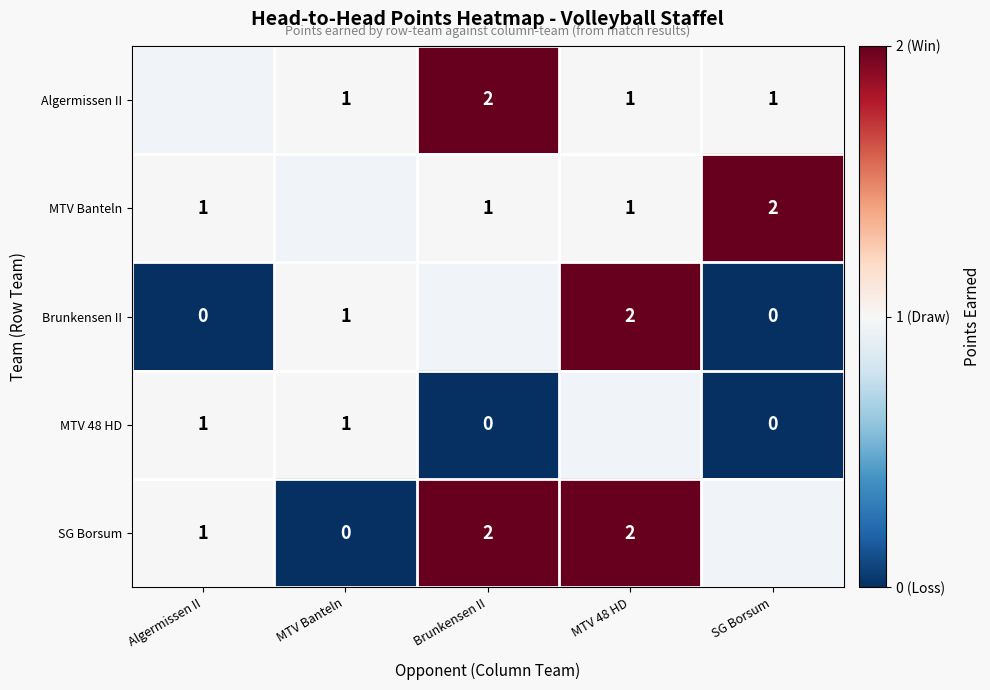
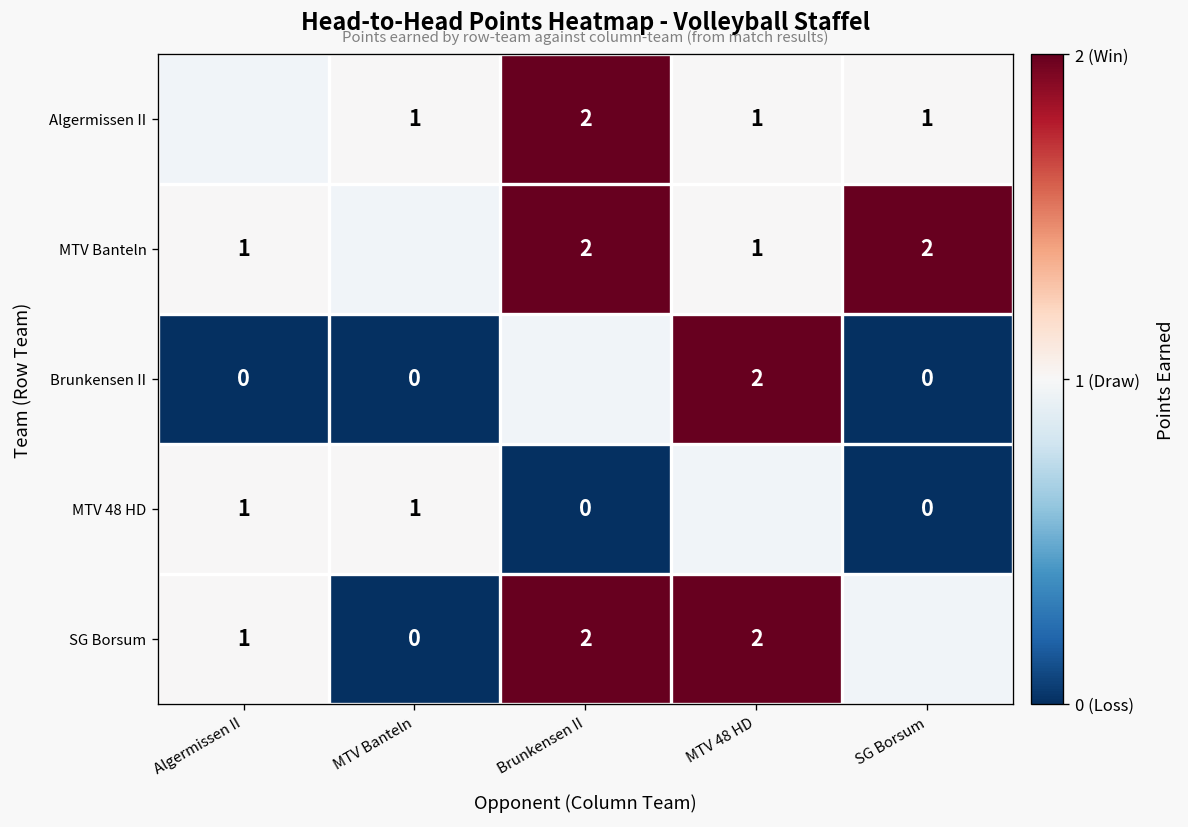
MTV Banteln, Brunkensen II: 1 -> 2
Brunkensen II, MTV Banteln: 1 -> 0
